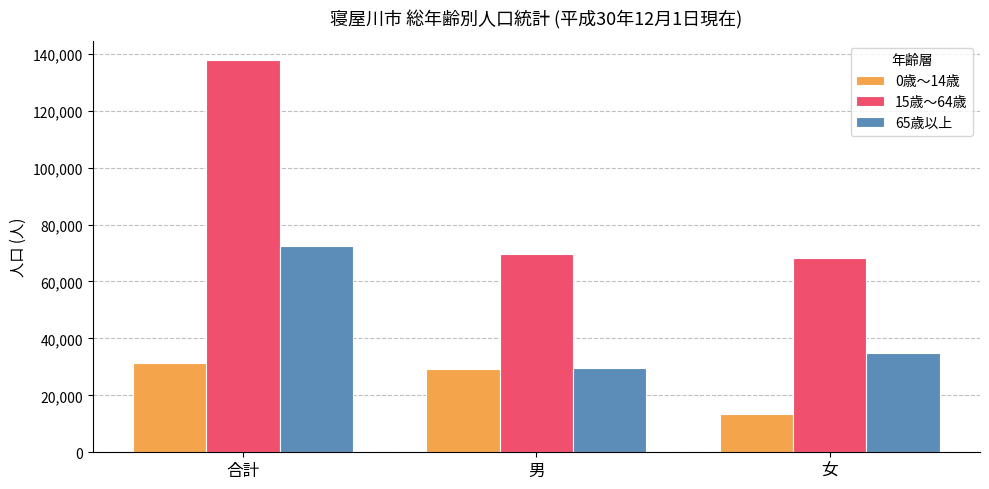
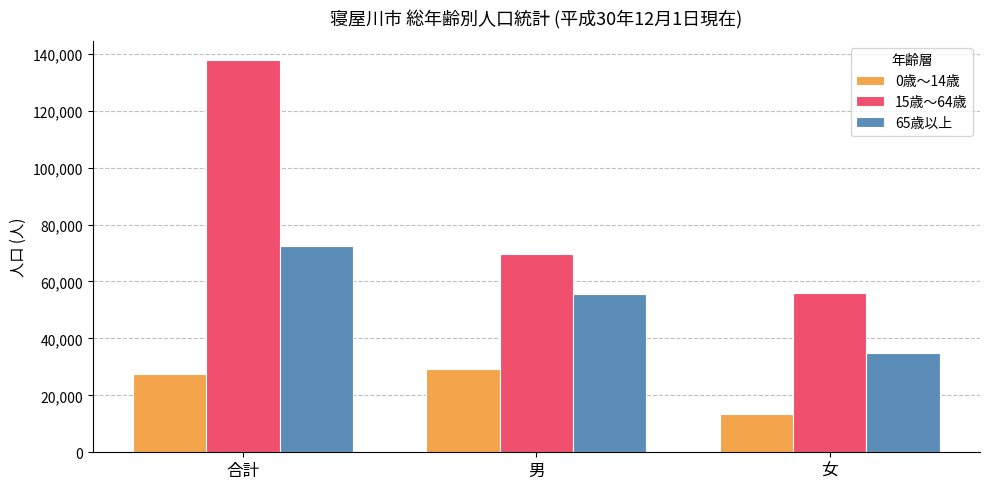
0歳～14歳, 合計: 31,000 -> 28,000
65歳以上, 男: 29,000 -> 56,000
15歳～64歳, 女: 68,000 -> 56,000
